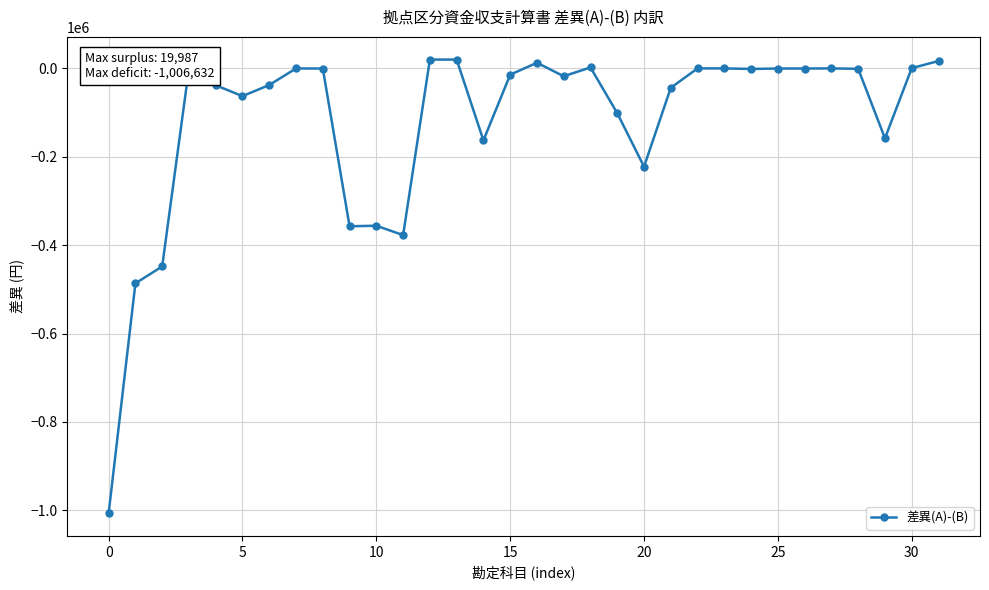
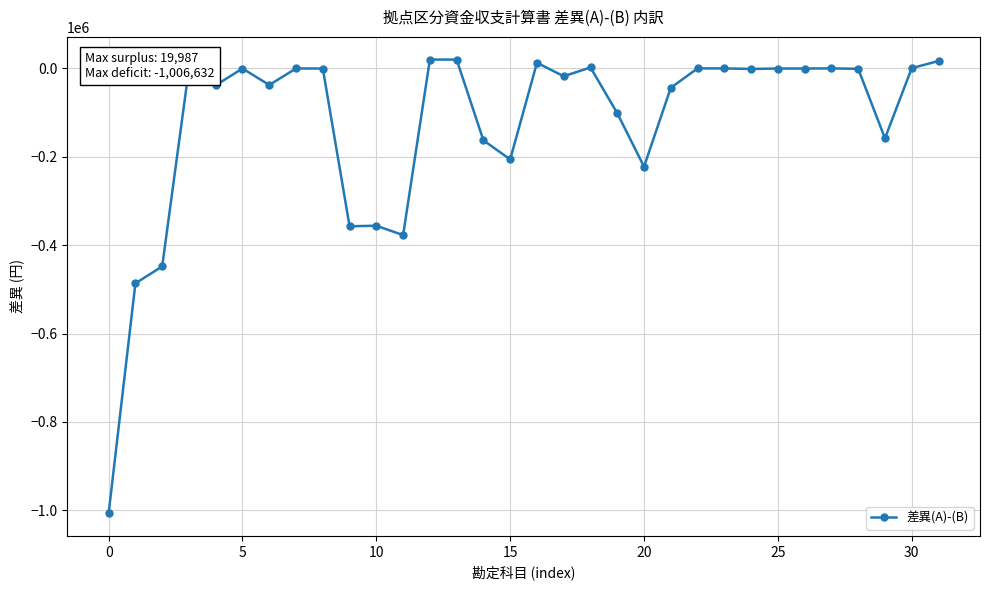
5: -60000 -> 0
15: -10000 -> -210000
